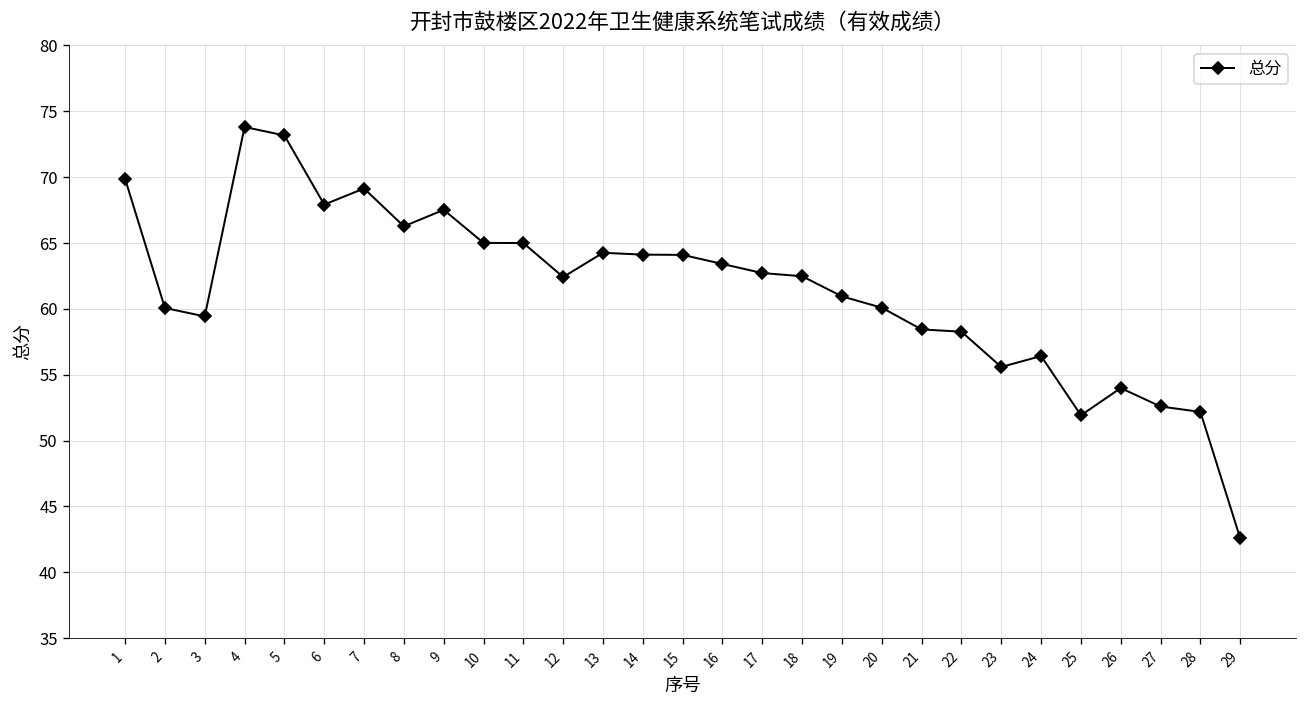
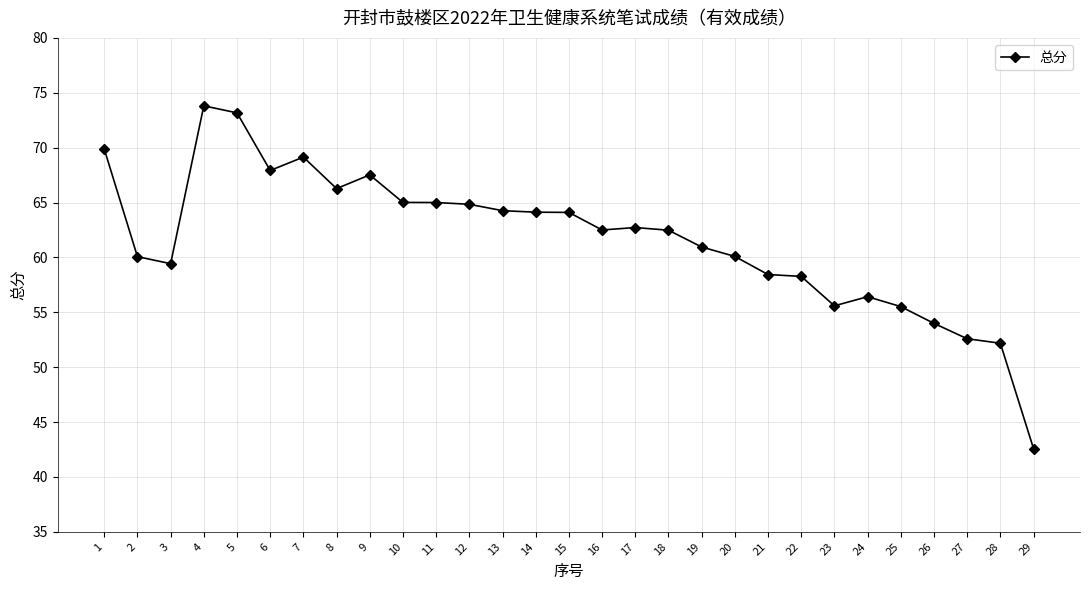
12: 62.4 -> 64.8
16: 63.4 -> 62.5
25: 51.9 -> 55.5
